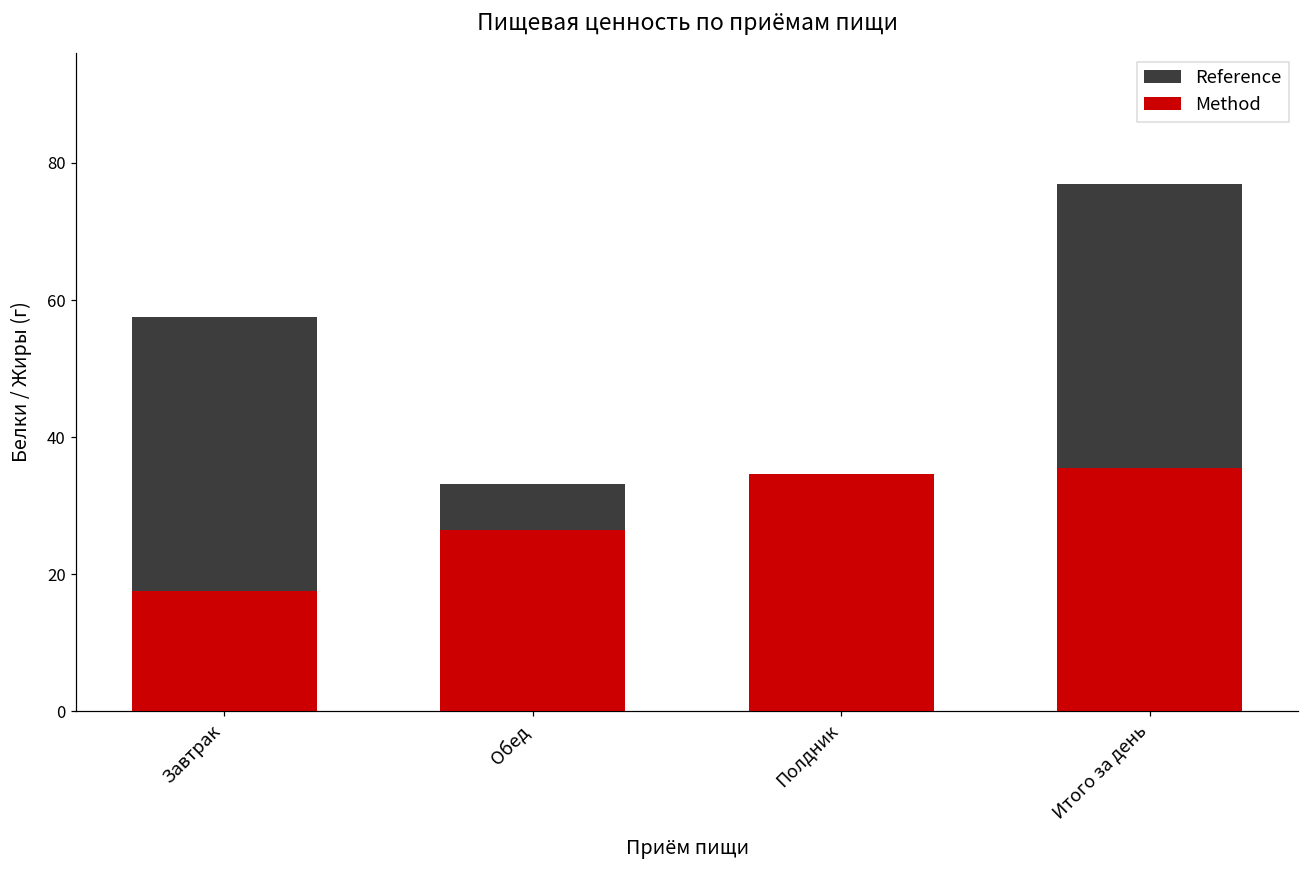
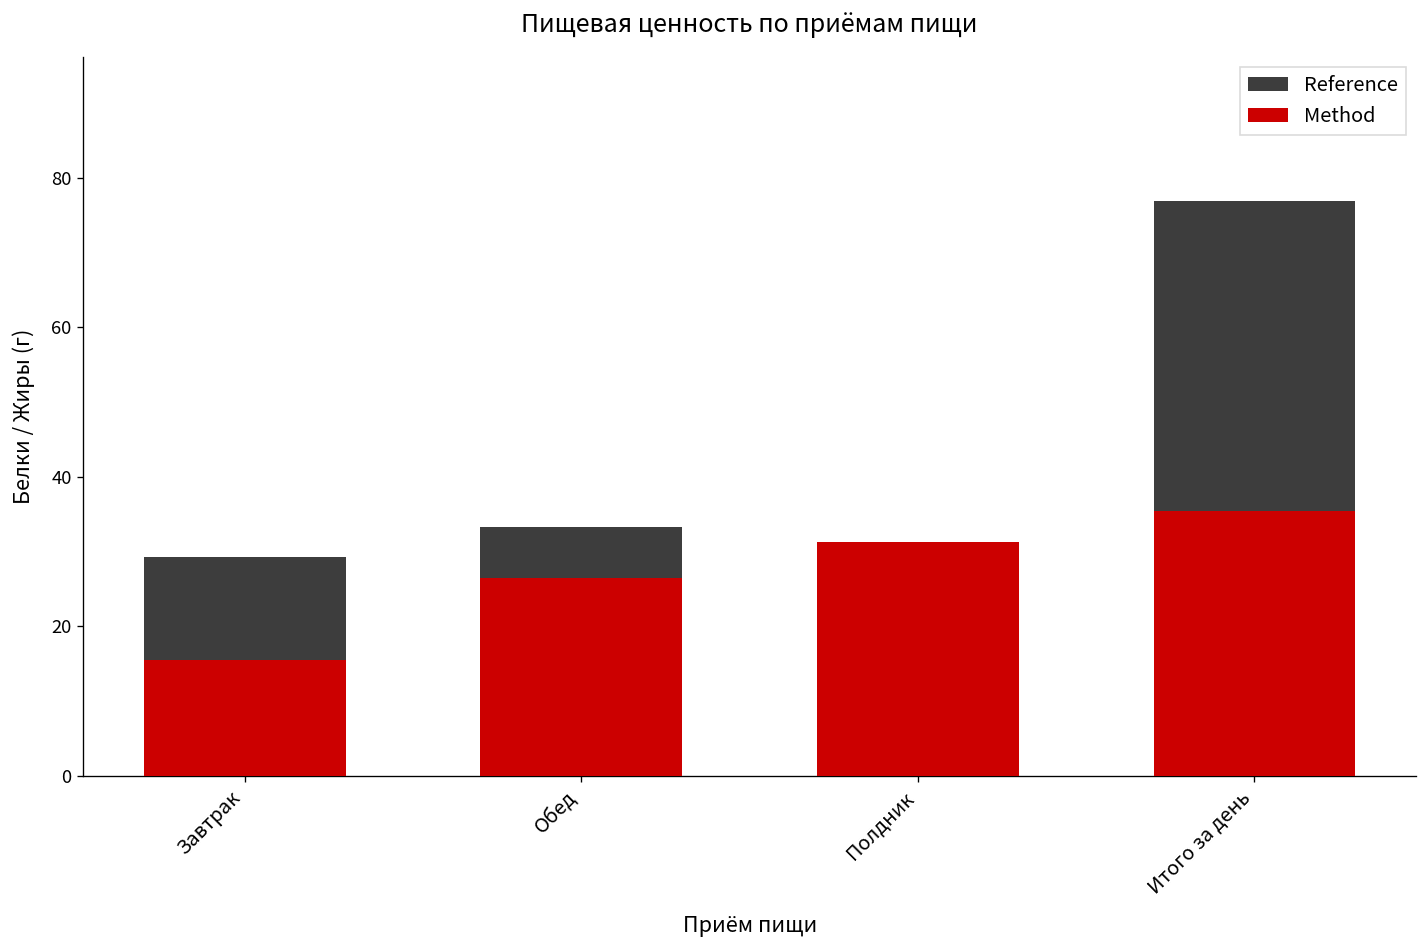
Reference, Завтрак: 58 -> 29
Method, Завтрак: 18 -> 15
Method, Полдник: 35 -> 31
